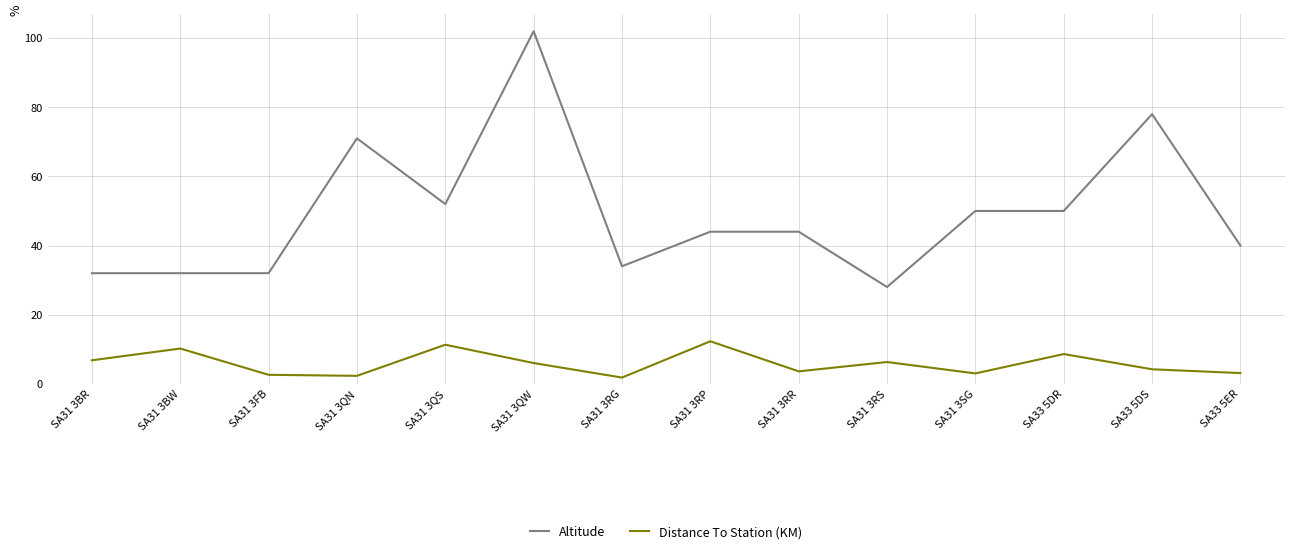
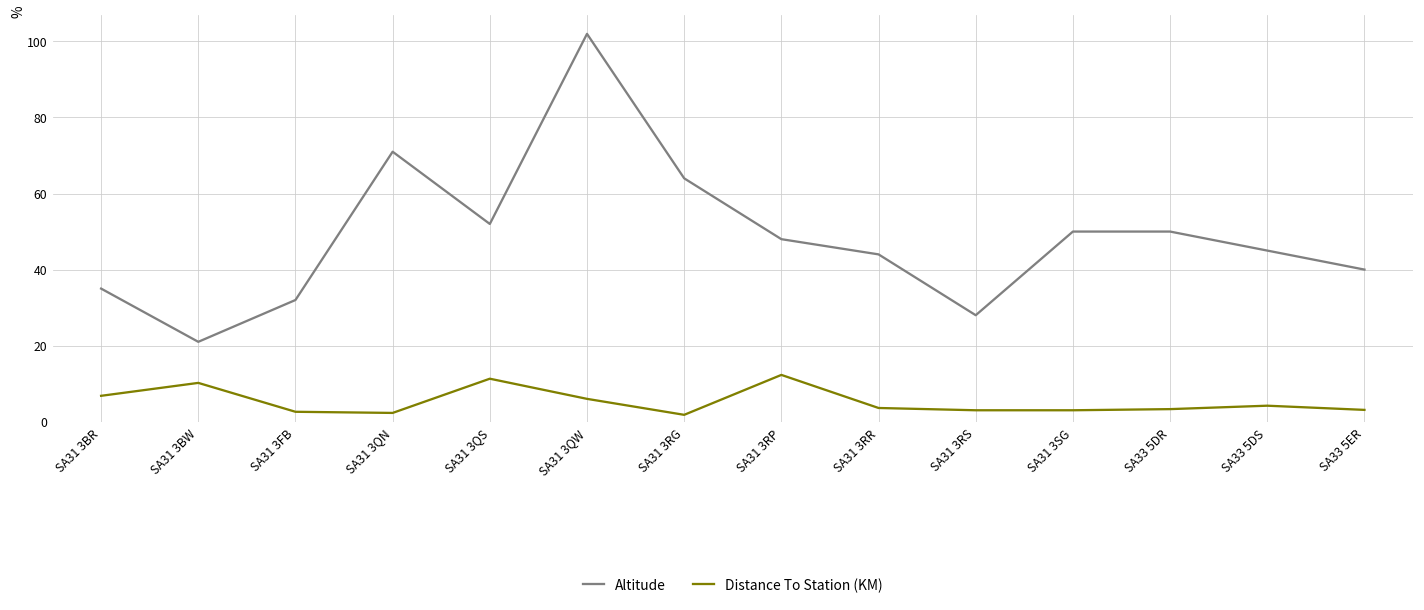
Altitude, SA31 3BR: 32 -> 35
Altitude, SA31 3BW: 32 -> 21
Altitude, SA31 3RG: 34 -> 64
Altitude, SA31 3RP: 44 -> 48
Distance To Station (KM), SA31 3RS: 6 -> 3
Distance To Station (KM), SA33 5DR: 9 -> 3
Altitude, SA33 5DS: 78 -> 45
